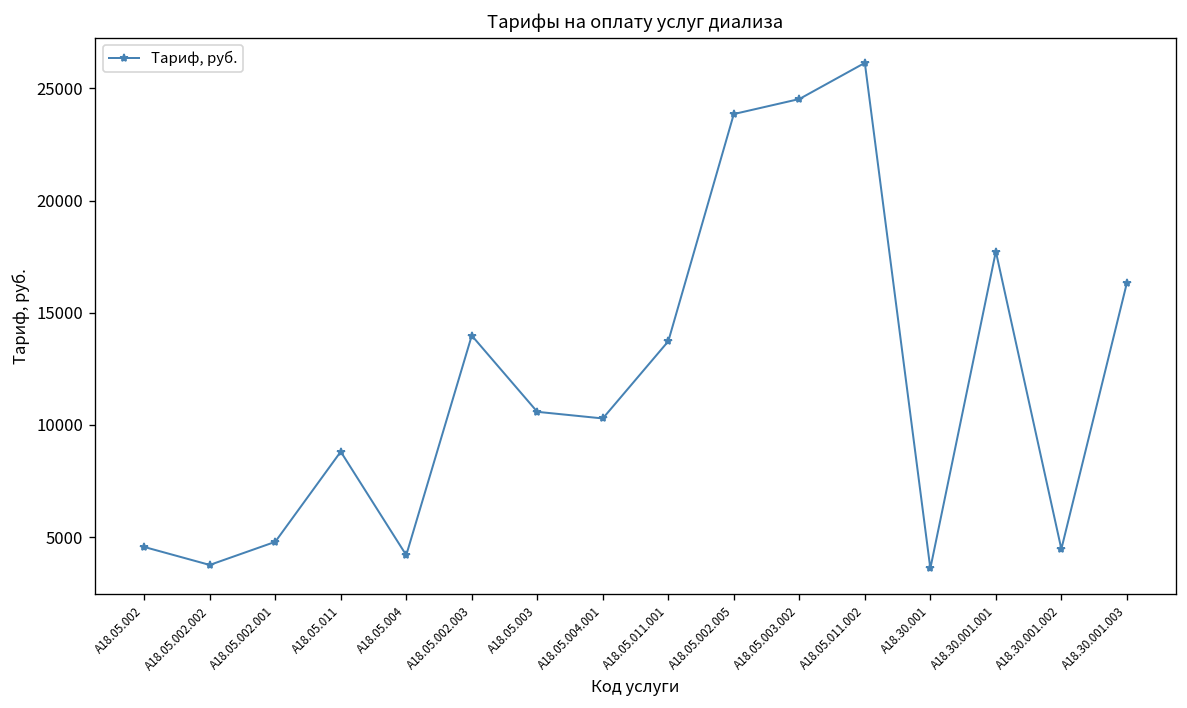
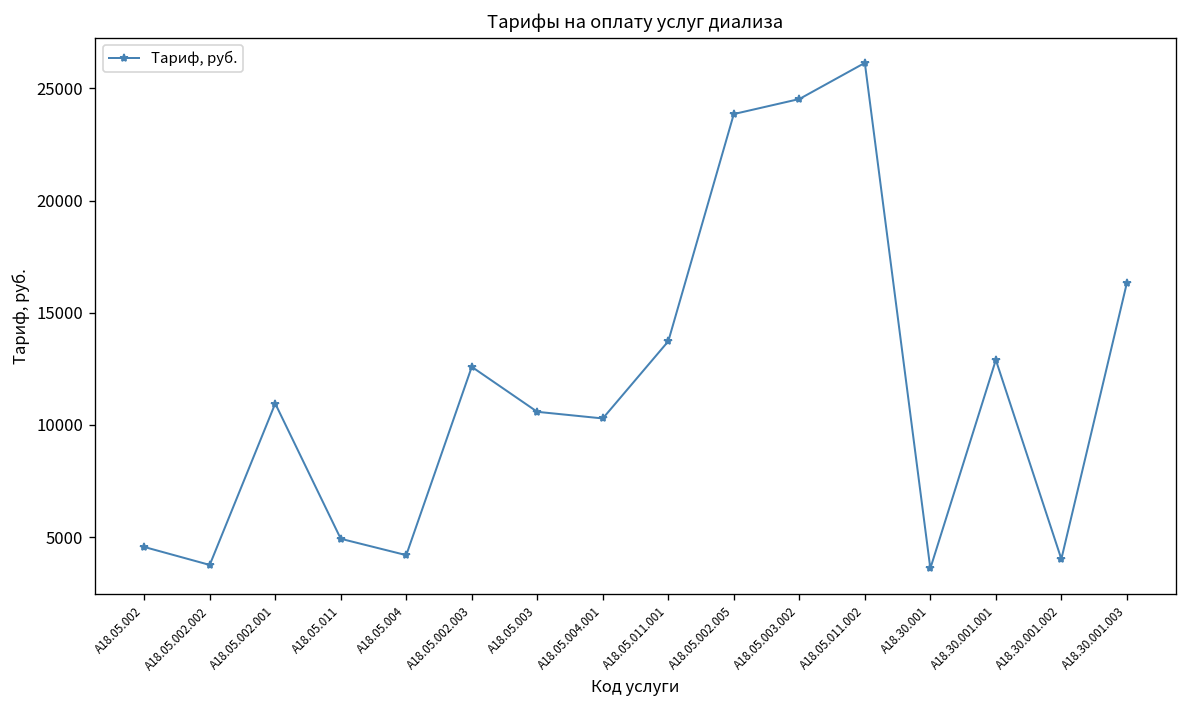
A18.05.002.001: 4800 -> 11000
A18.05.011: 8800 -> 4900
A18.05.002.003: 14000 -> 12600
A18.30.001.001: 17700 -> 12900
A18.30.001.002: 4500 -> 4000
